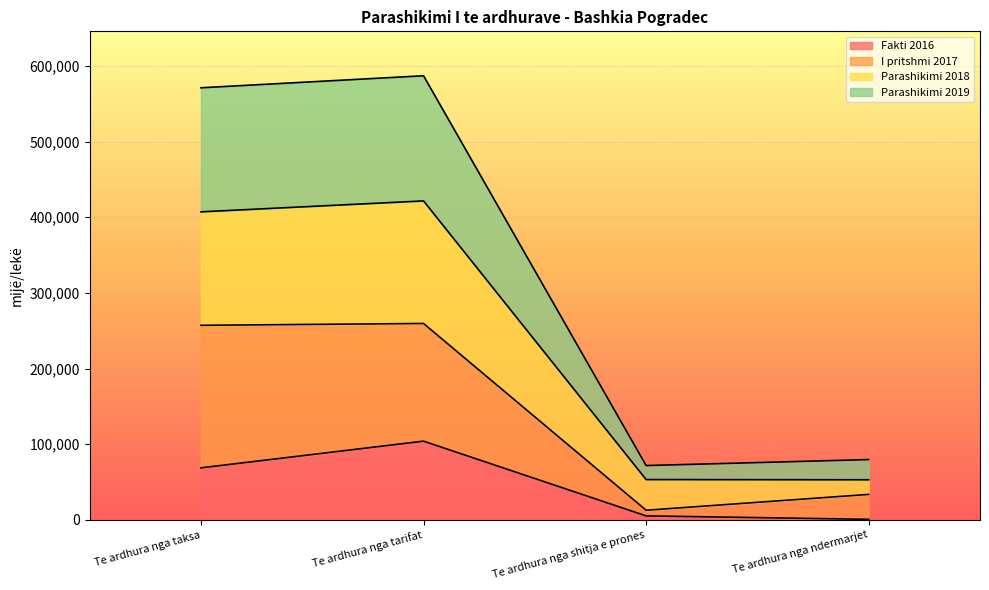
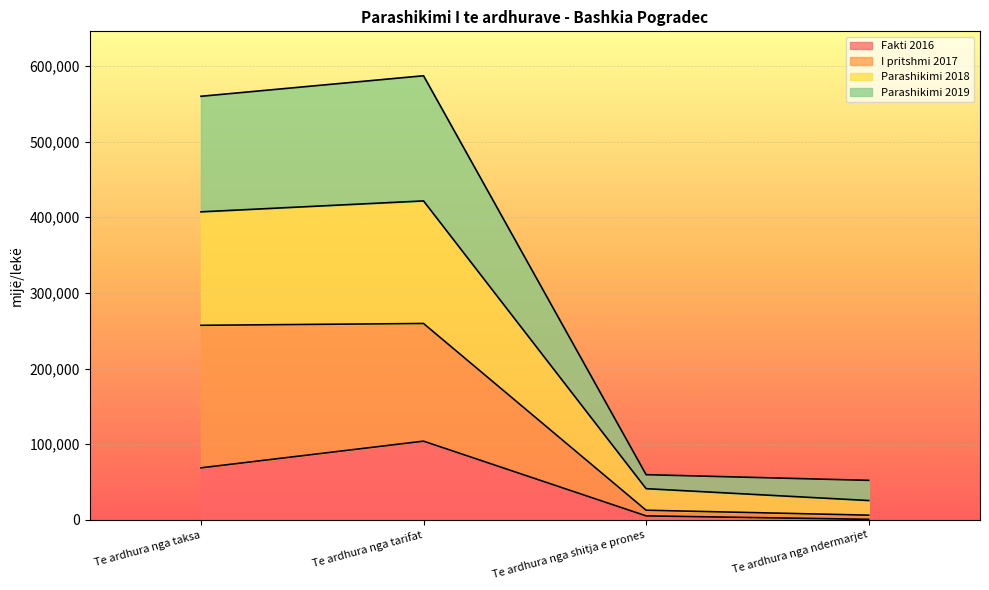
Parashikimi 2019, Te ardhura nga taksa: 160,000 -> 150,000
Parashikimi 2018, Te ardhura nga shitja e prones: 40,000 -> 30,000
I pritshmi 2017, Te ardhura nga ndermarjet: 30,000 -> 10,000
